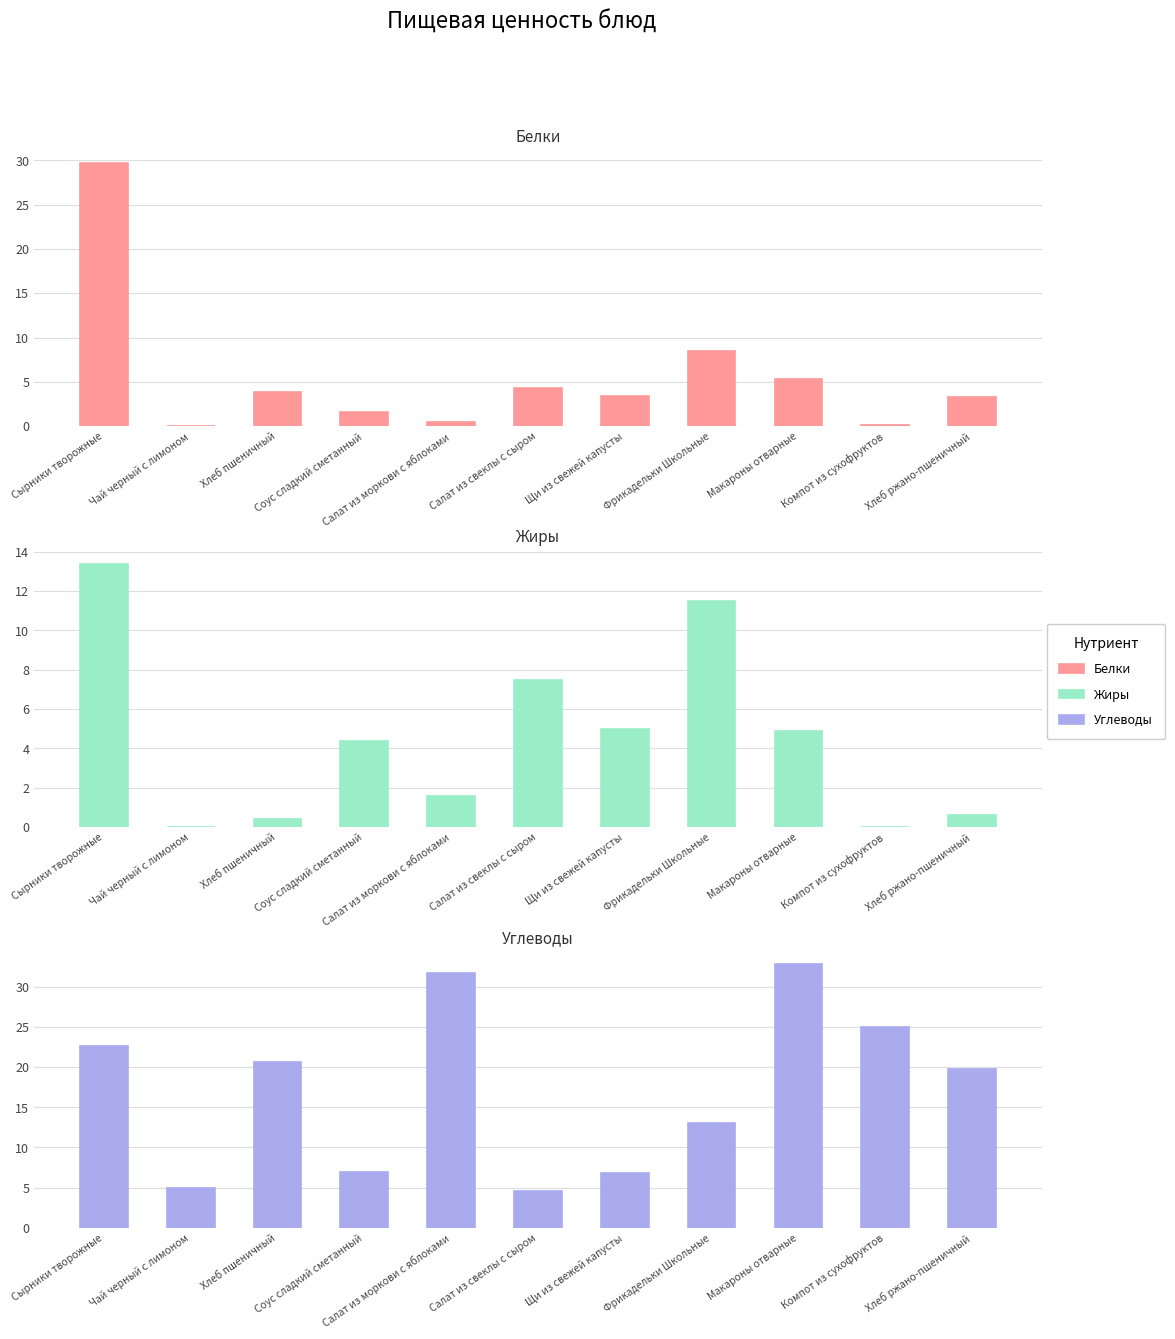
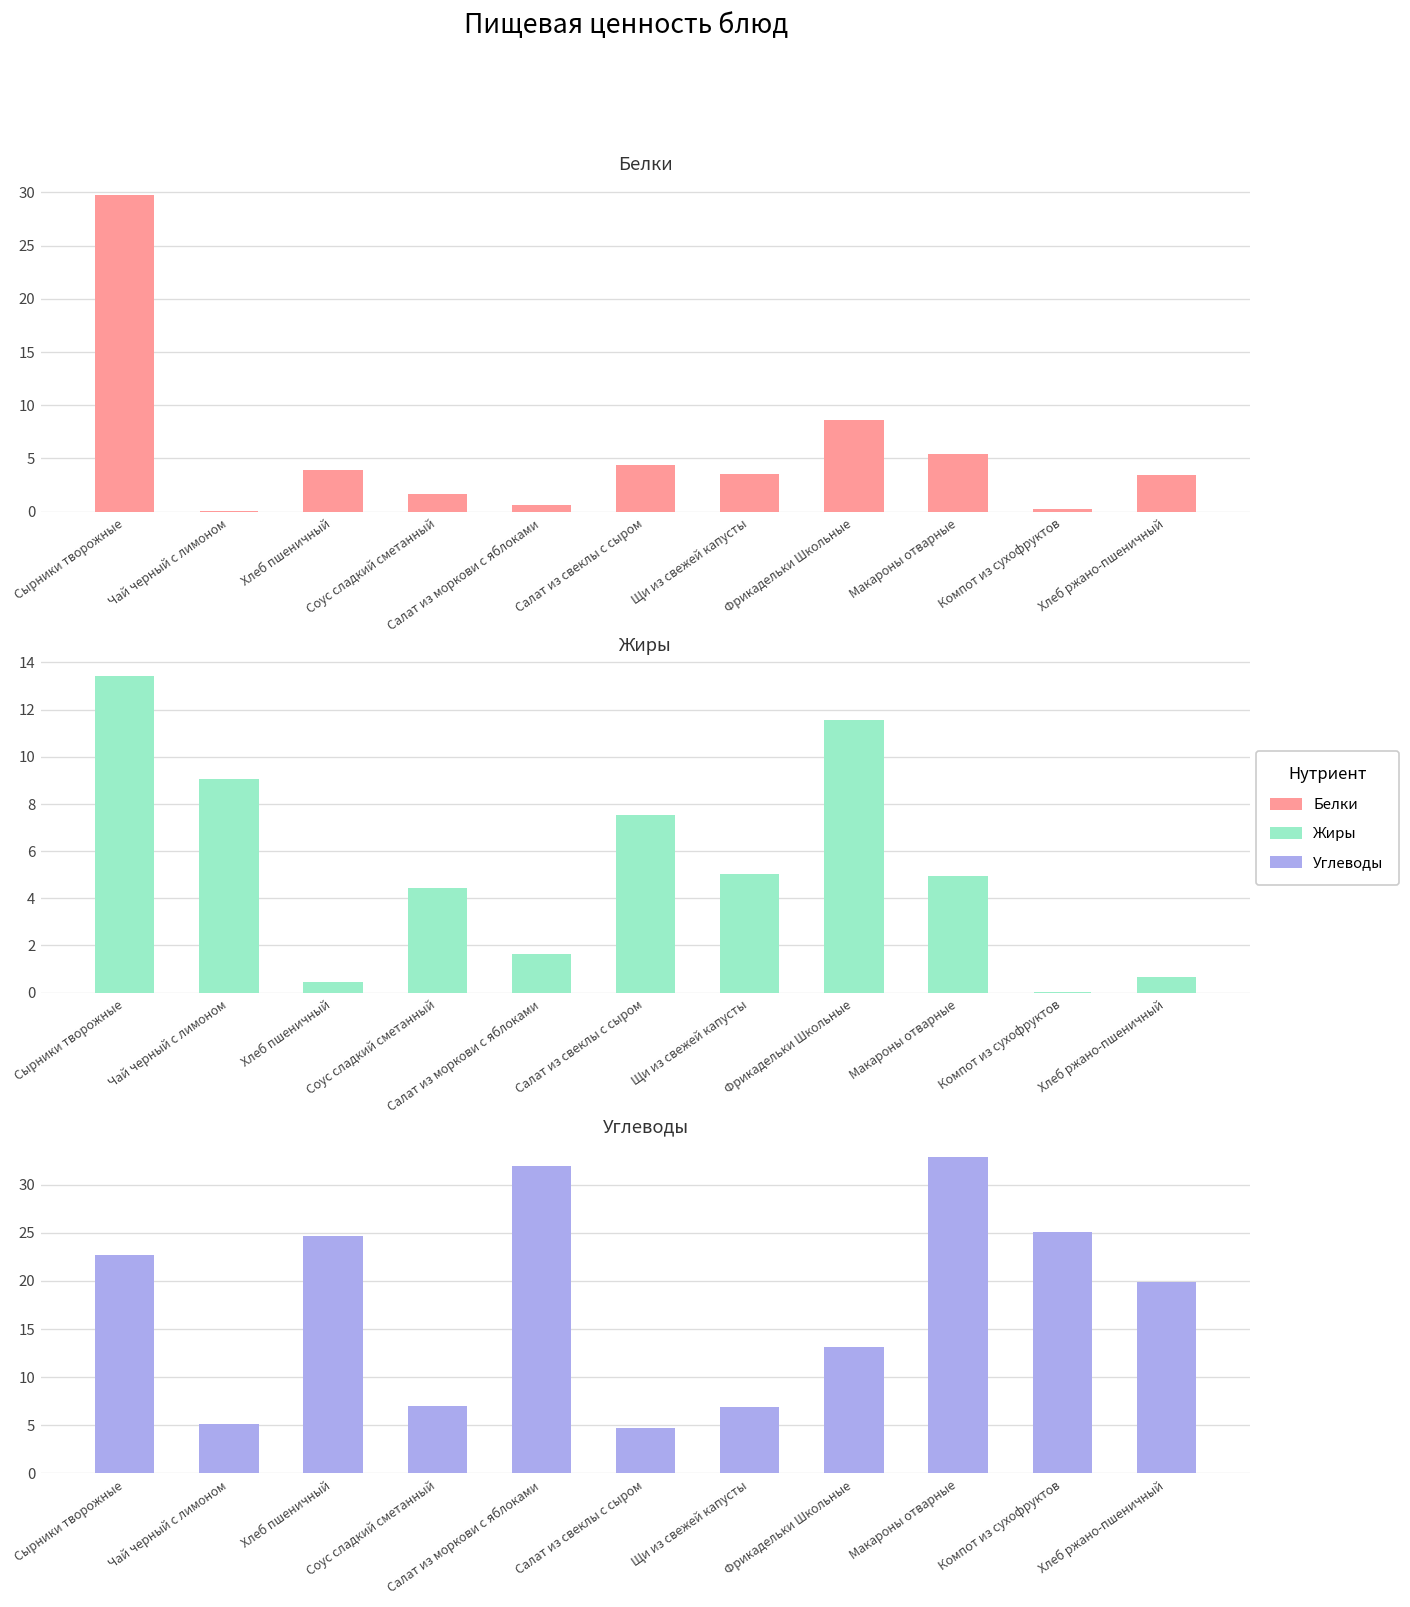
Жиры, Чай черный с лимоном: 0 -> 9
Углеводы, Хлеб пшеничный: 21 -> 25
